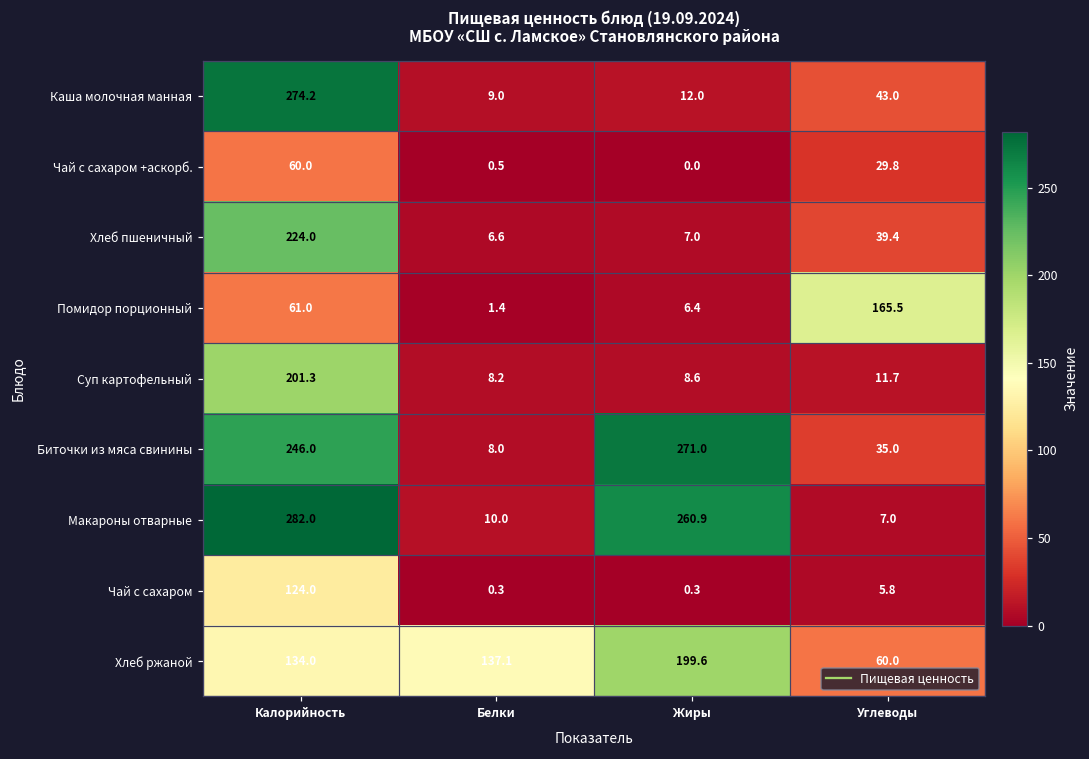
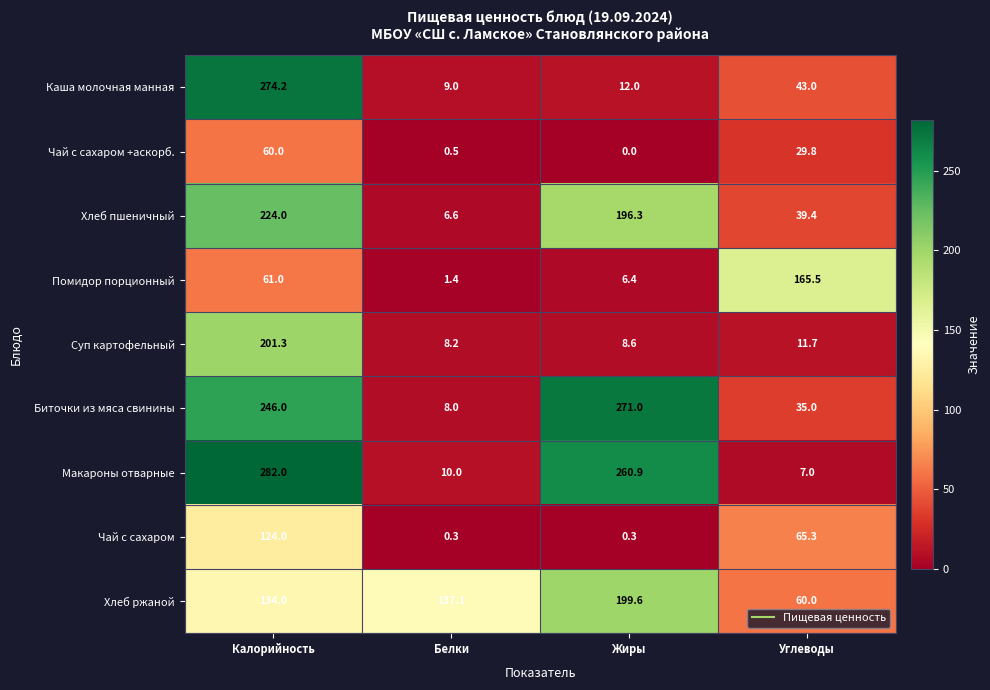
Хлеб пшеничный, Жиры: 7.0 -> 196.3
Чай с сахаром, Углеводы: 5.8 -> 65.3
